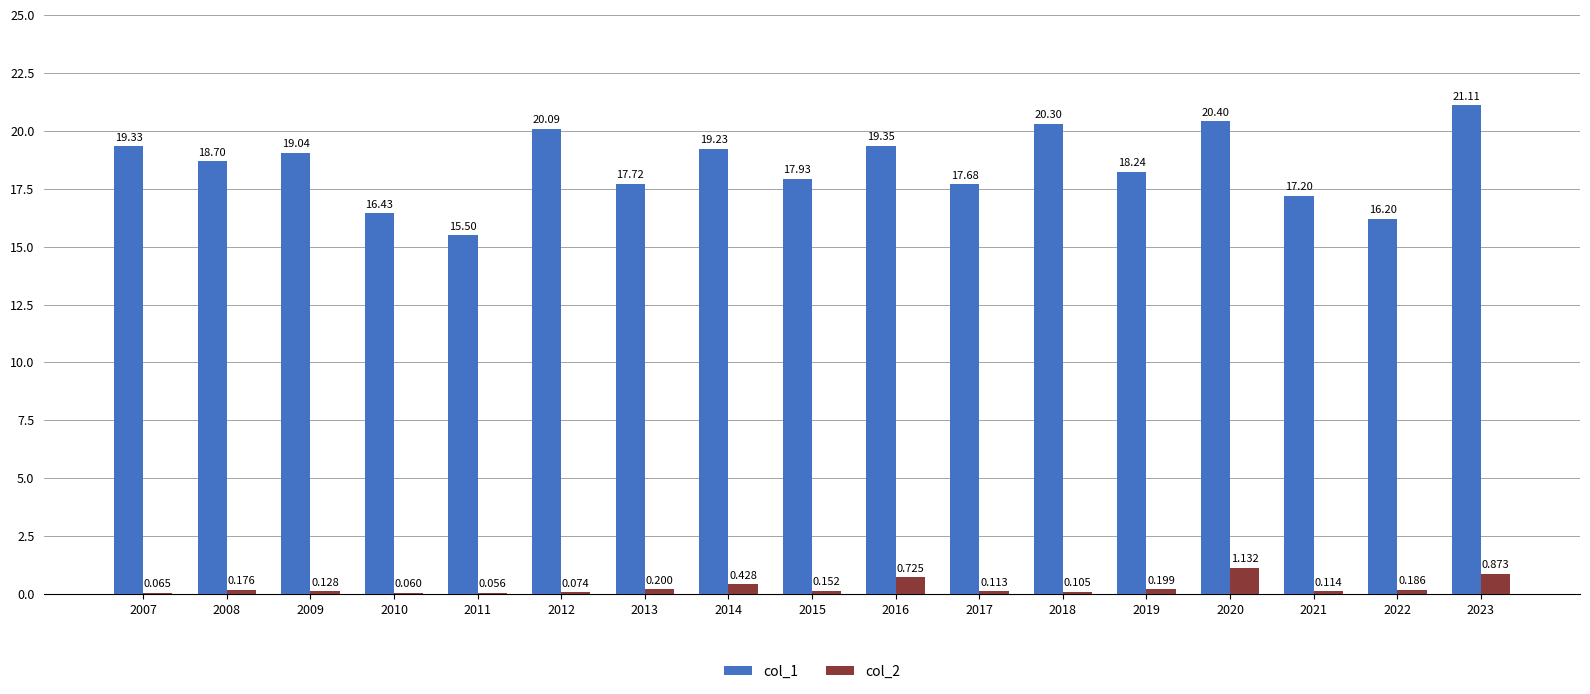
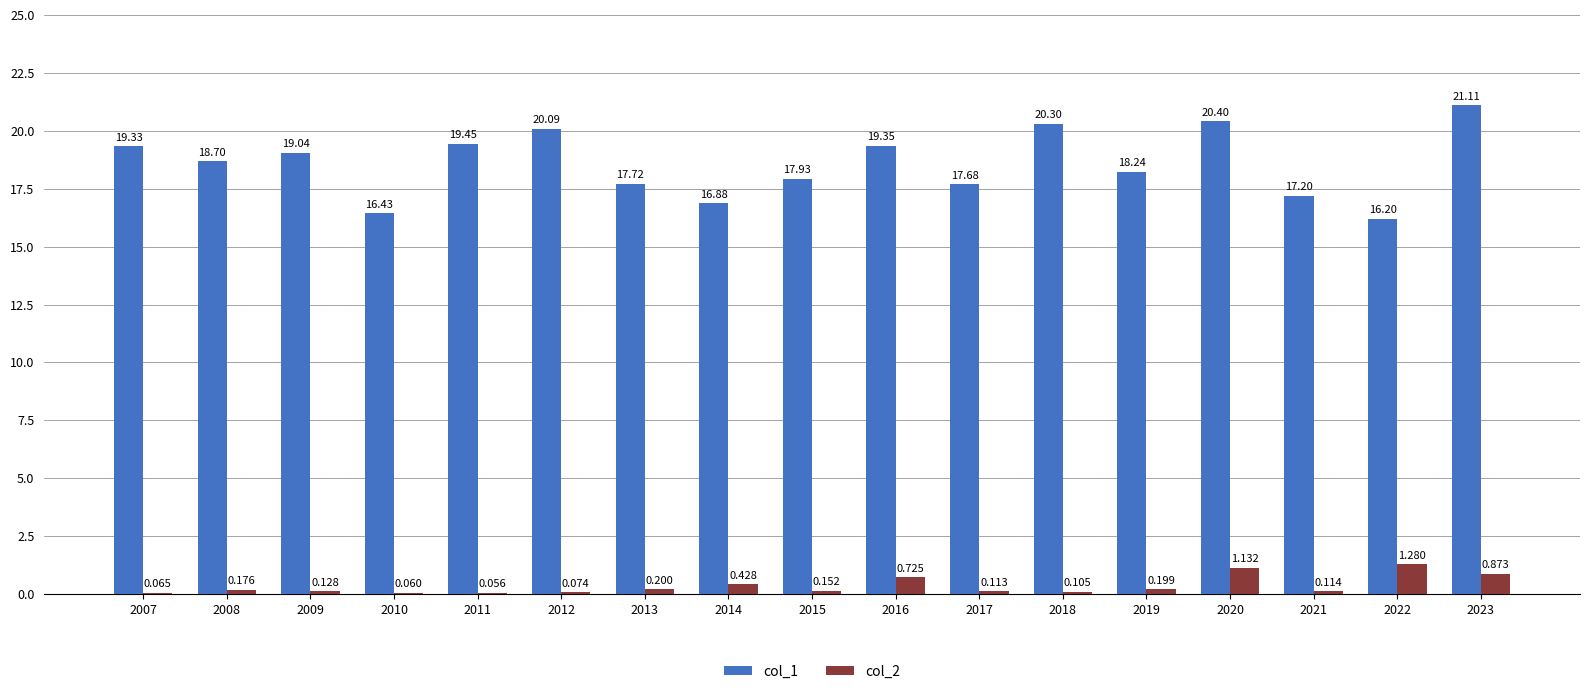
col_1, 2011: 15.50 -> 19.45
col_1, 2014: 19.23 -> 16.88
col_2, 2022: 0.186 -> 1.280
